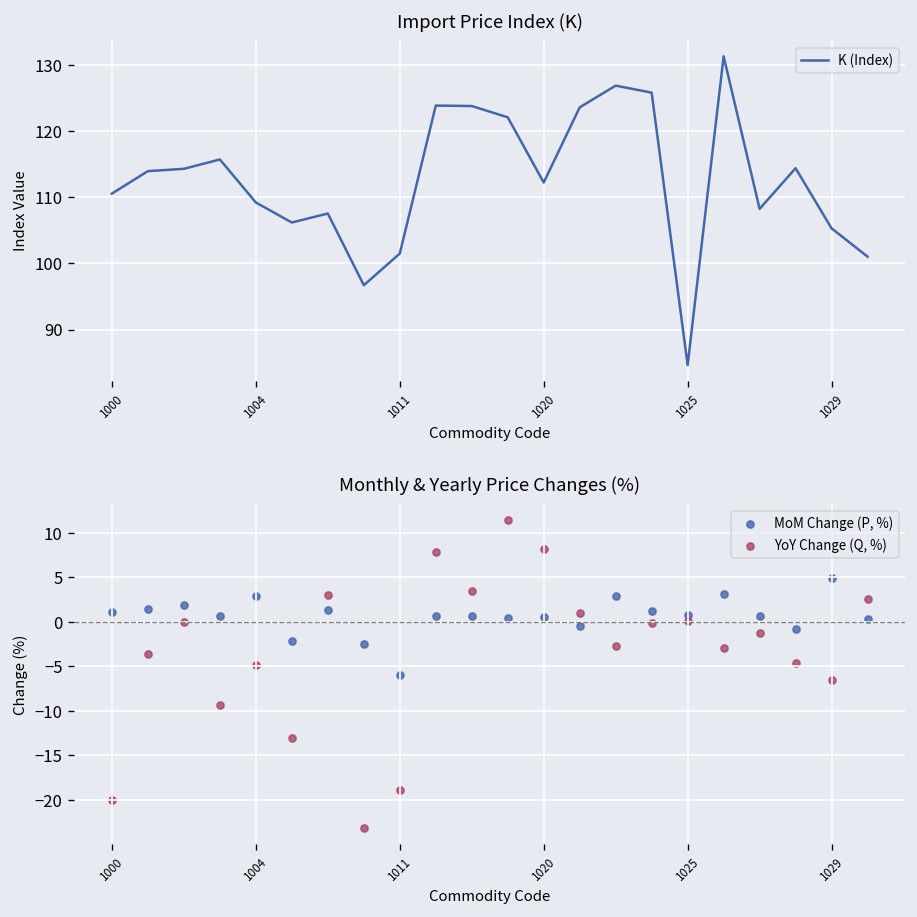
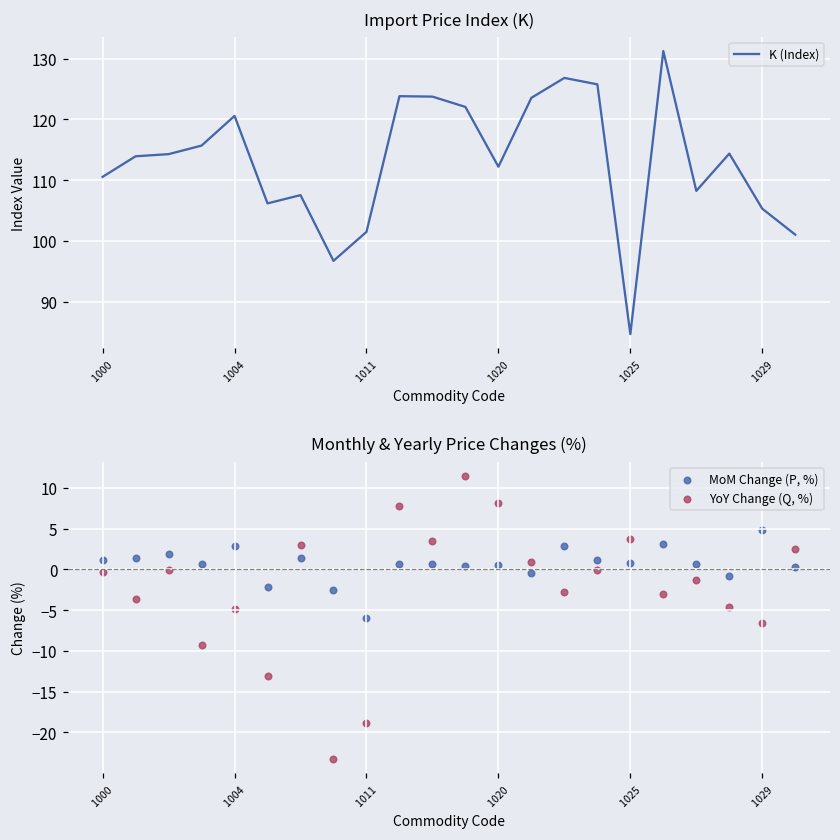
Import Price Index (K), 1004: 109 -> 121
Monthly & Yearly Price Changes (%), YoY Change (Q, %), 1000: -20 -> 0
Monthly & Yearly Price Changes (%), YoY Change (Q, %), 1025: 0 -> 4
